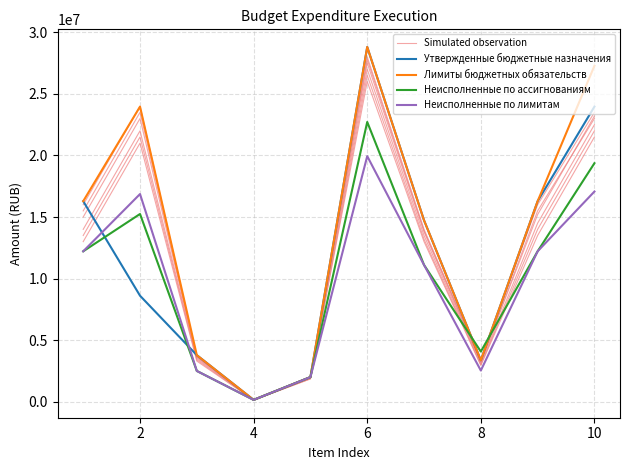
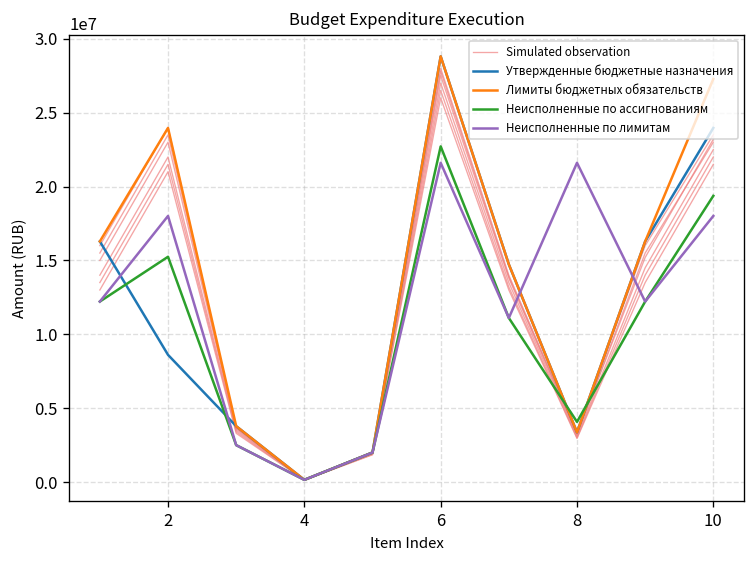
Неисполненные по лимитам, 2: 16900000 -> 18000000
Неисполненные по лимитам, 6: 19900000 -> 21600000
Неисполненные по лимитам, 8: 2500000 -> 21600000
Неисполненные по лимитам, 10: 17100000 -> 18000000
